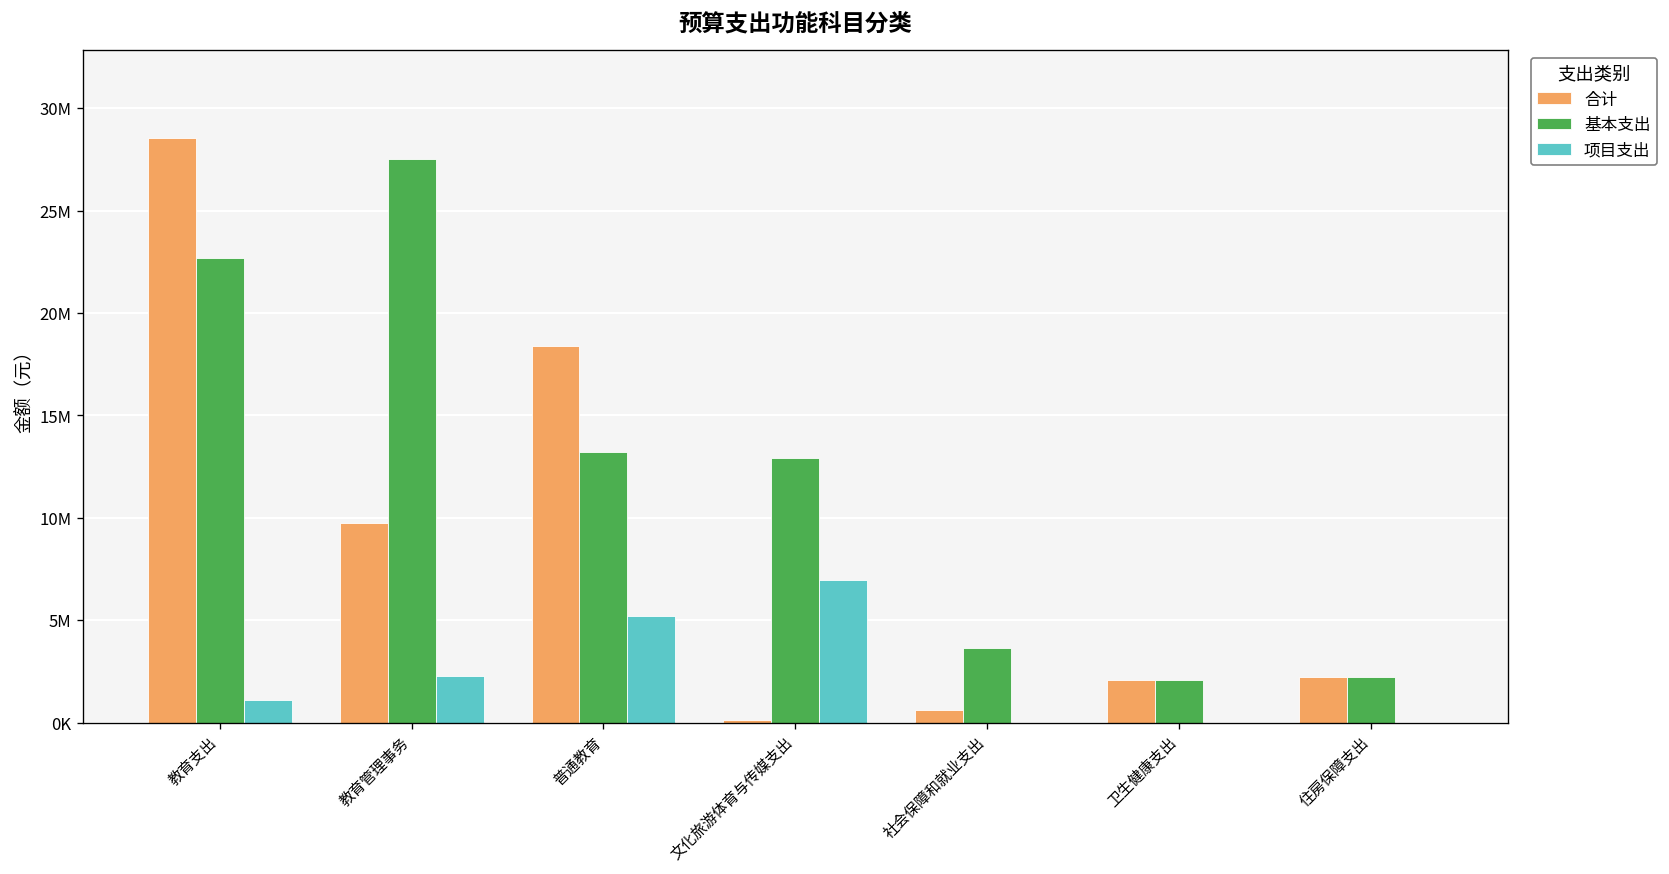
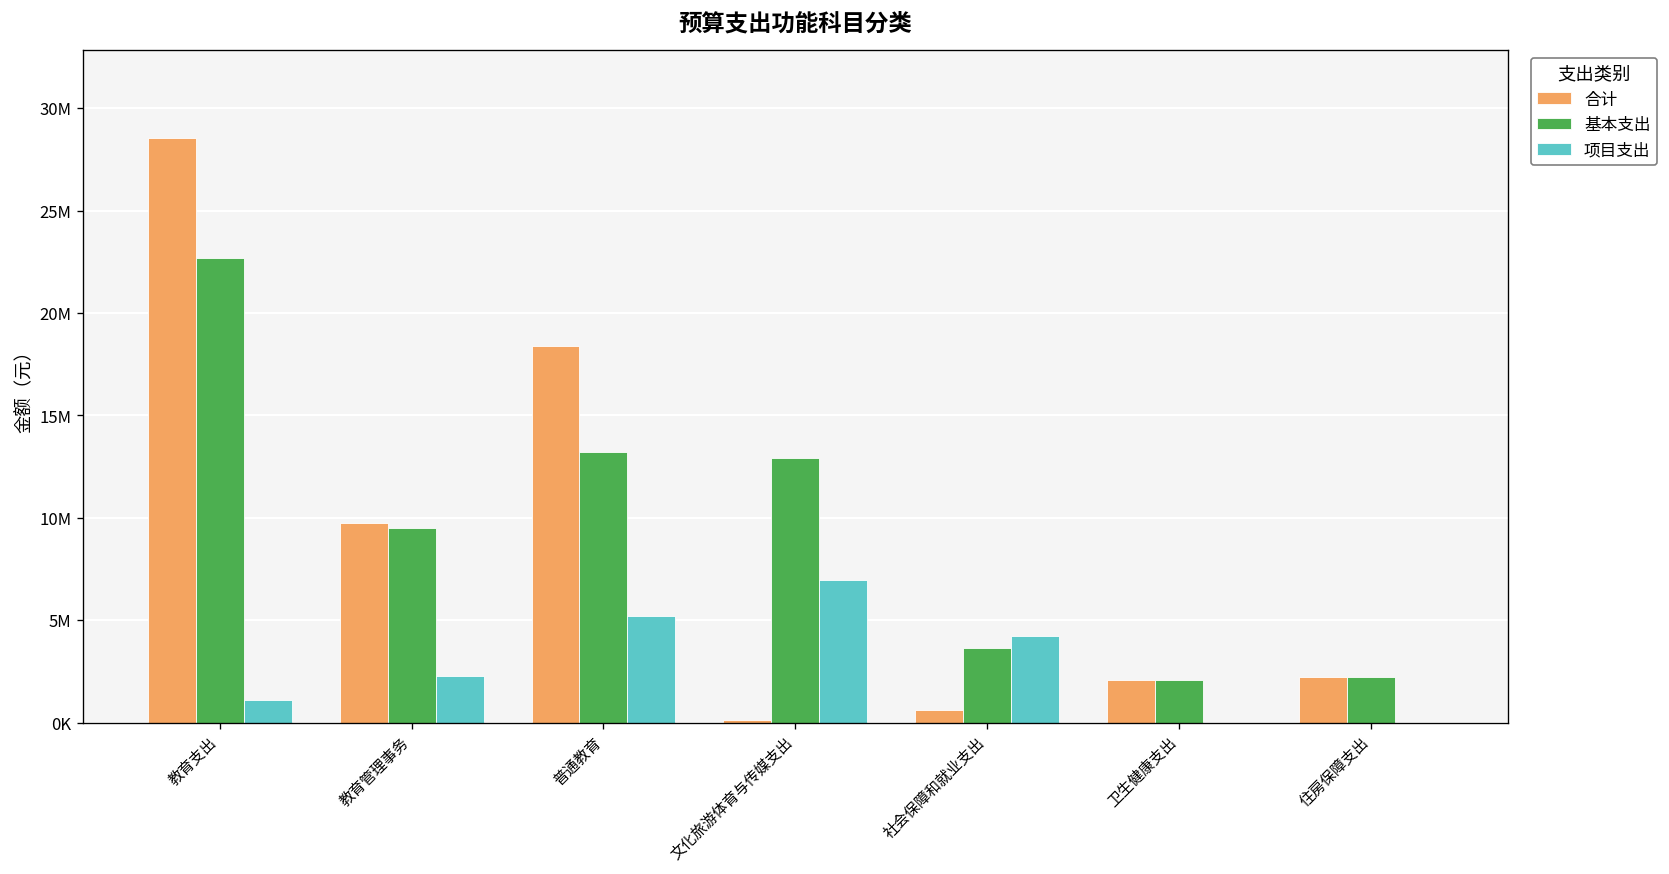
基本支出, 教育管理事务: 27500000 -> 9500000
项目支出, 社会保障和就业支出: 0 -> 4200000
